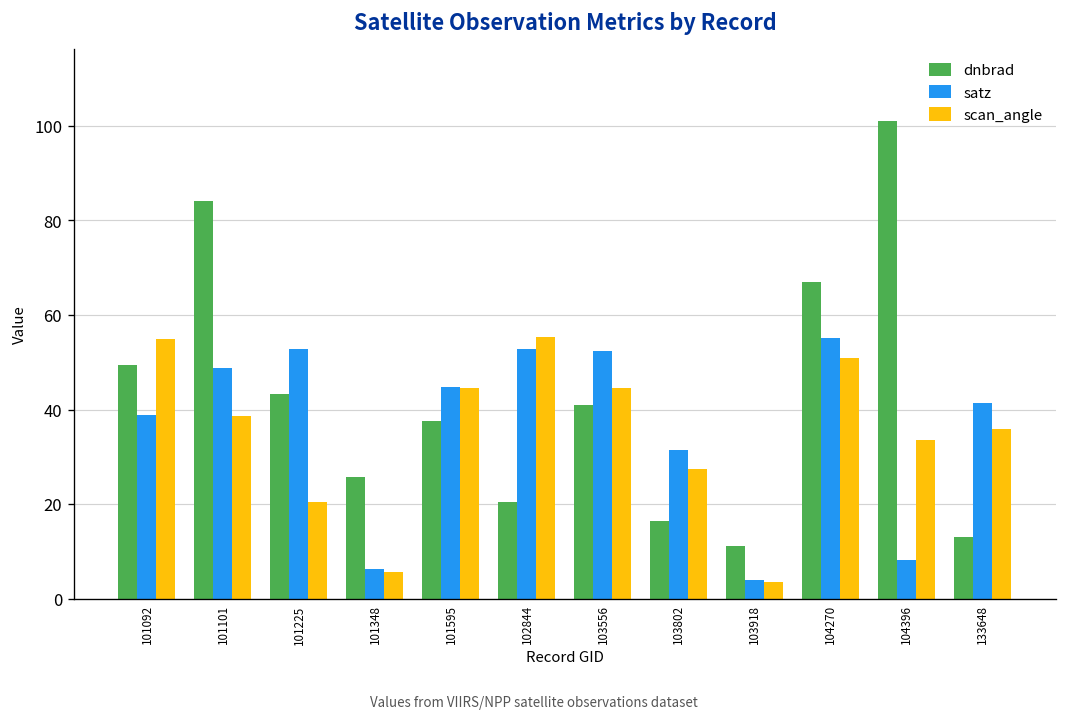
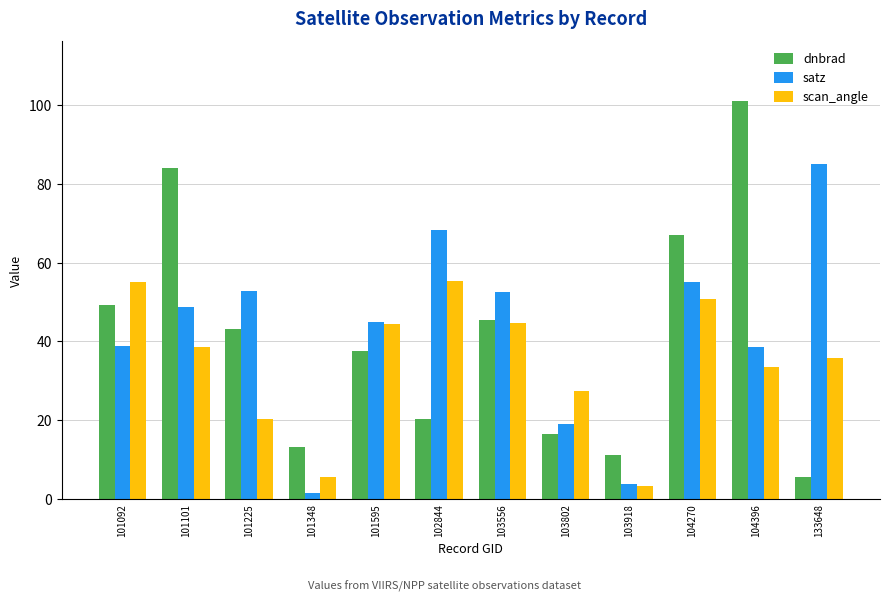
dnbrad, 101348: 26 -> 13
satz, 101348: 6 -> 2
satz, 102844: 53 -> 68
dnbrad, 103556: 41 -> 46
satz, 103802: 31 -> 19
satz, 104396: 8 -> 39
dnbrad, 133648: 13 -> 6
satz, 133648: 41 -> 85
